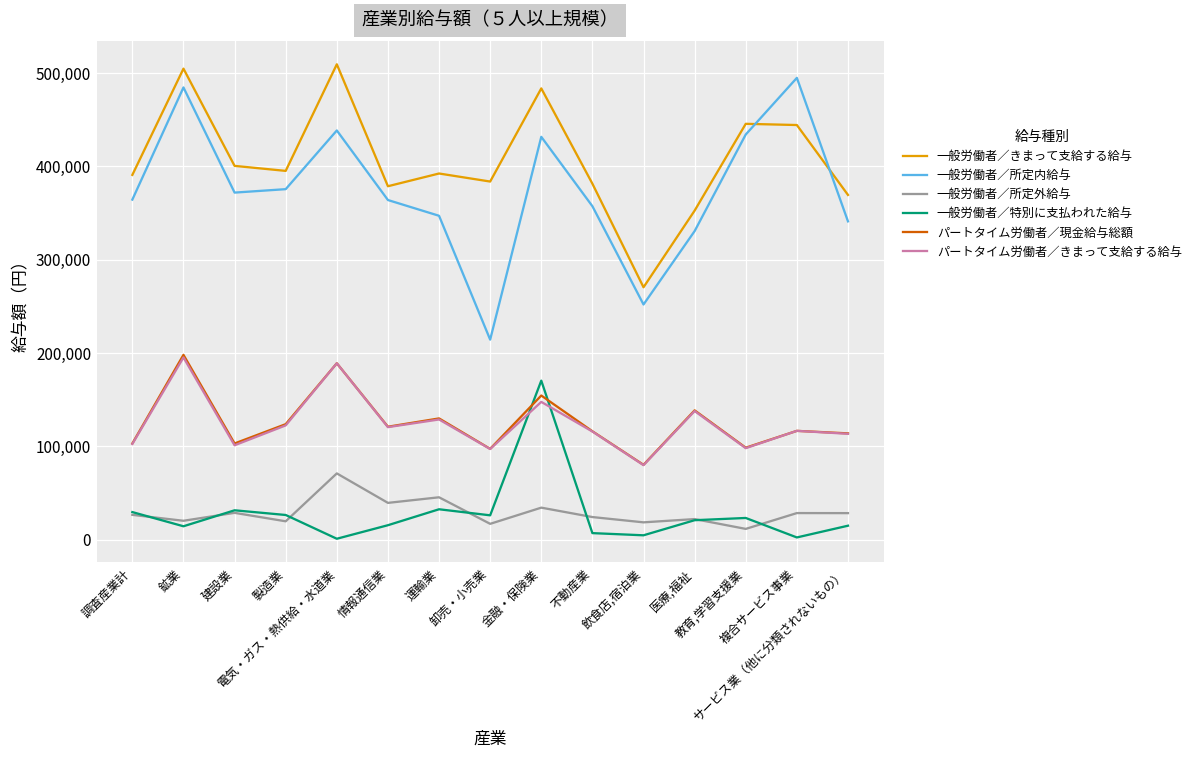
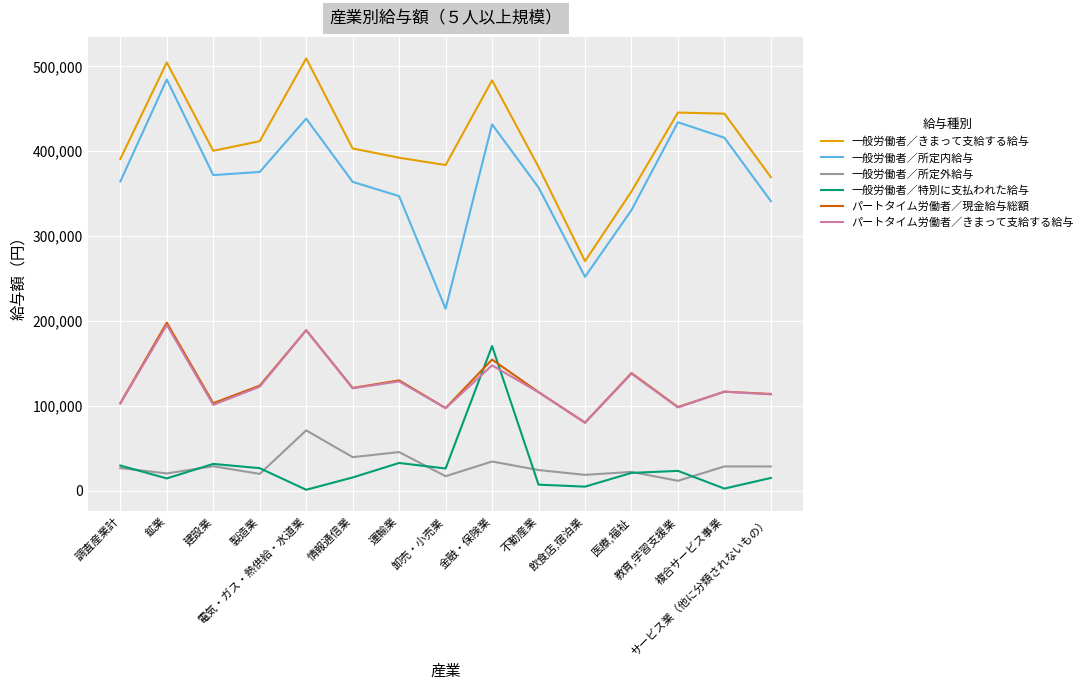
一般労働者／きまって支給する給与, 製造業: 400,000 -> 410,000
一般労働者／きまって支給する給与, 情報通信業: 380,000 -> 400,000
一般労働者／所定内給与, 複合サービス事業: 490,000 -> 420,000
